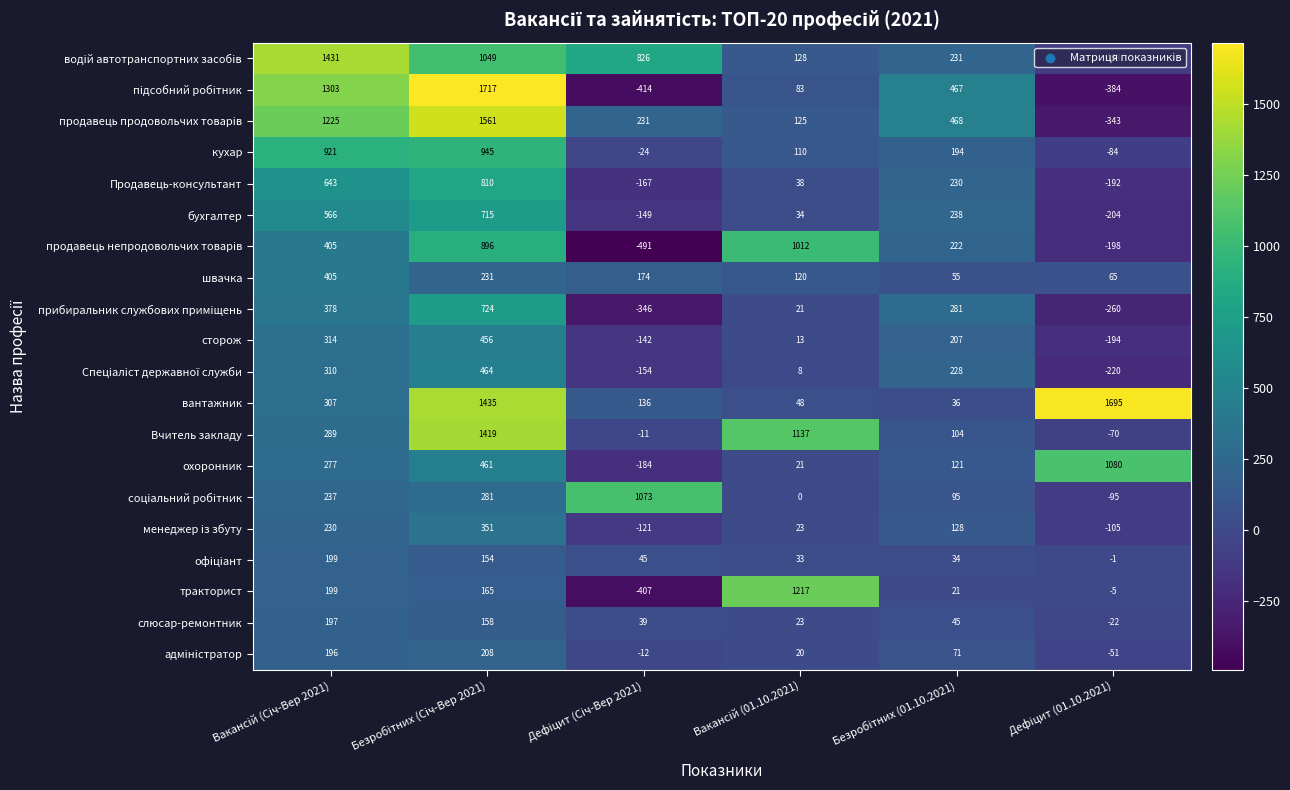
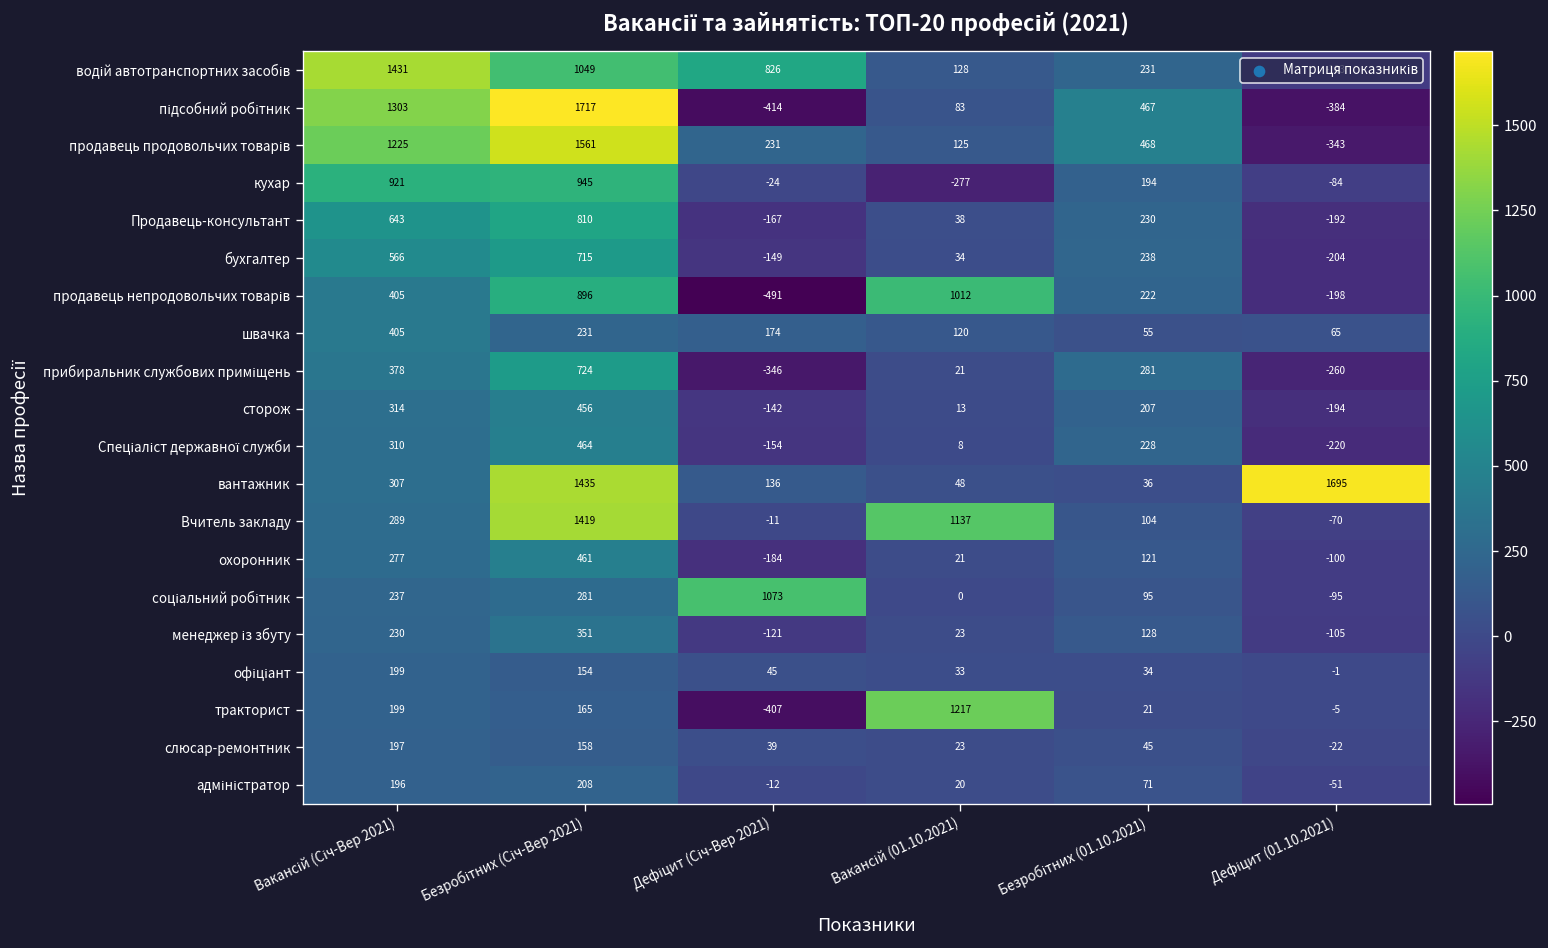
кухар, Вакансій (01.10.2021): 110 -> -277
охоронник, Дефіцит (01.10.2021): 1080 -> -100
